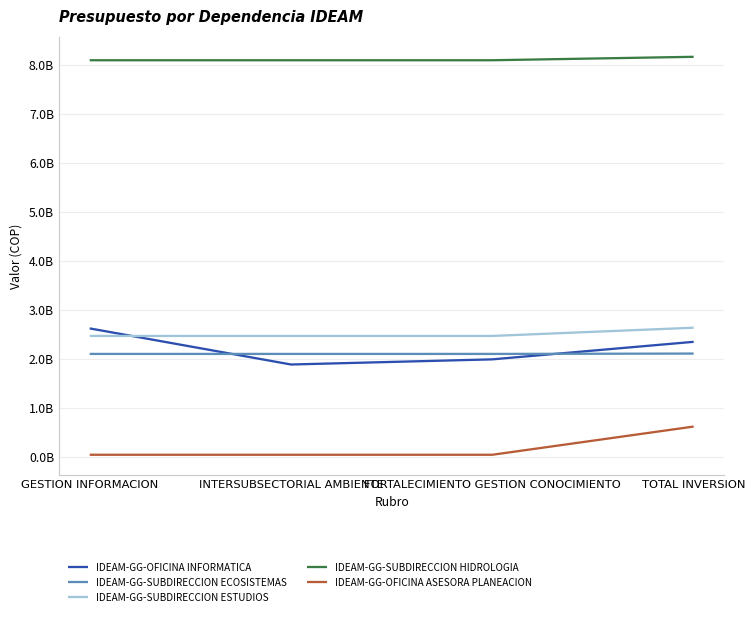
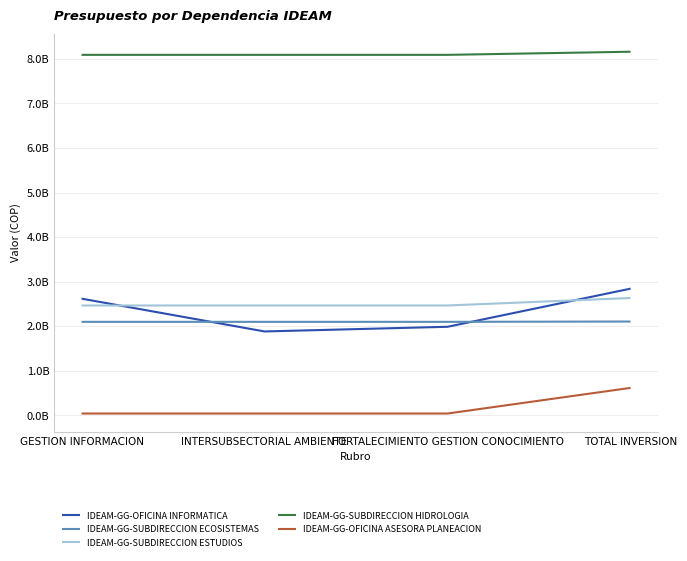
IDEAM-GG-OFICINA INFORMATICA, TOTAL INVERSION: 2300000000 -> 2800000000
